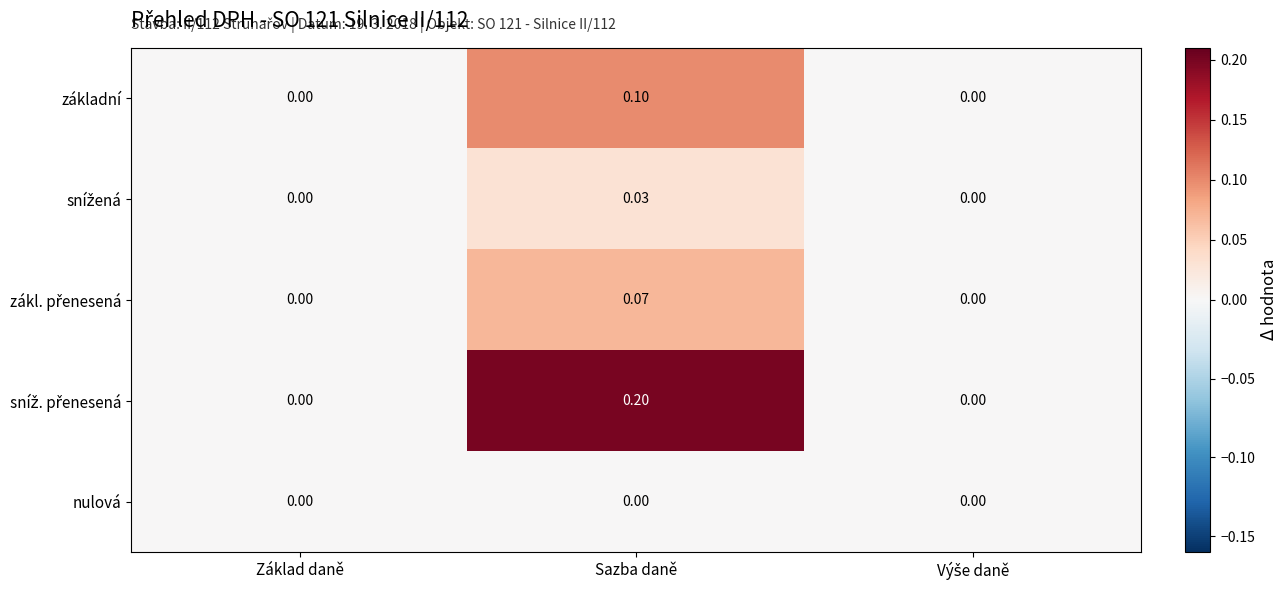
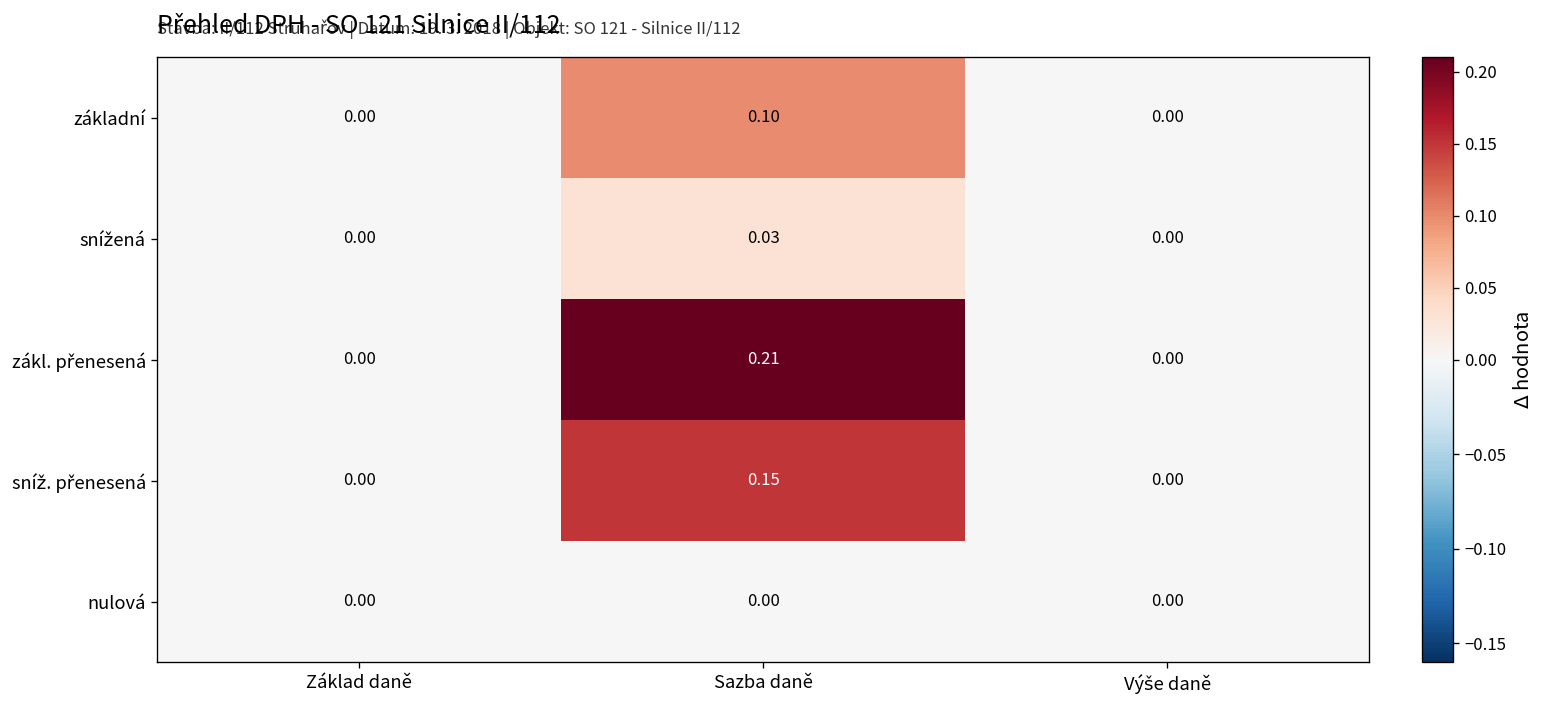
zákl. přenesená, Sazba daně: 0.07 -> 0.21
sníž. přenesená, Sazba daně: 0.20 -> 0.15
